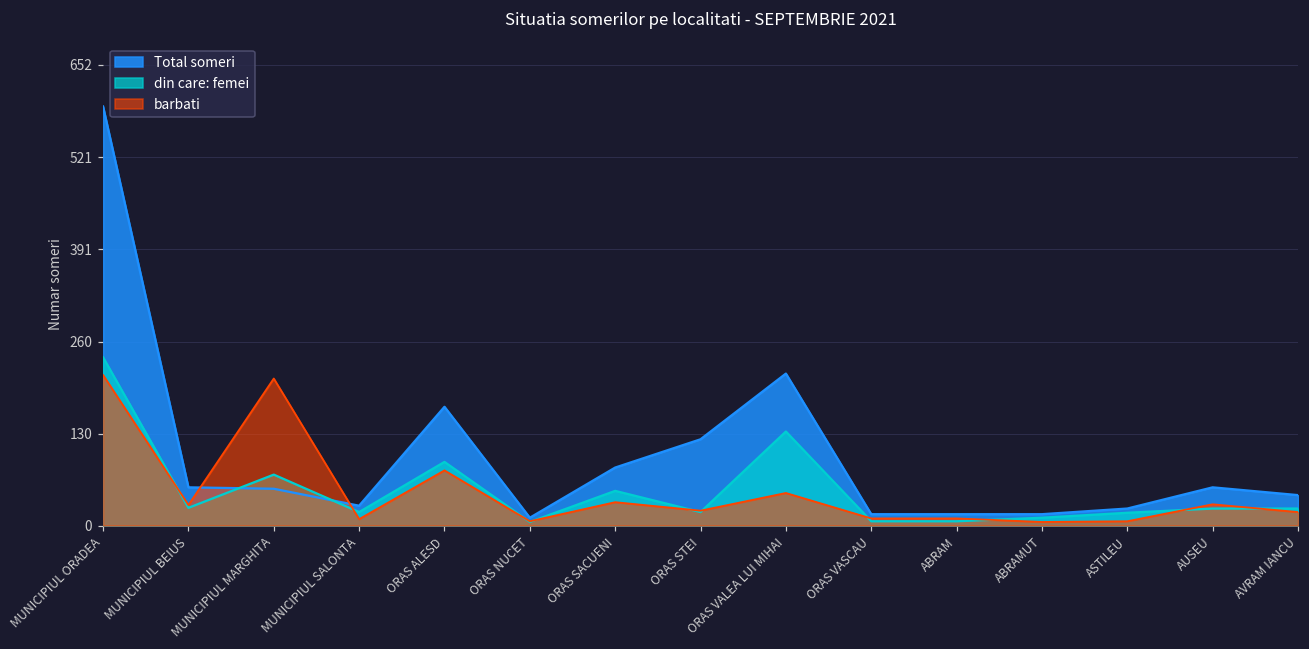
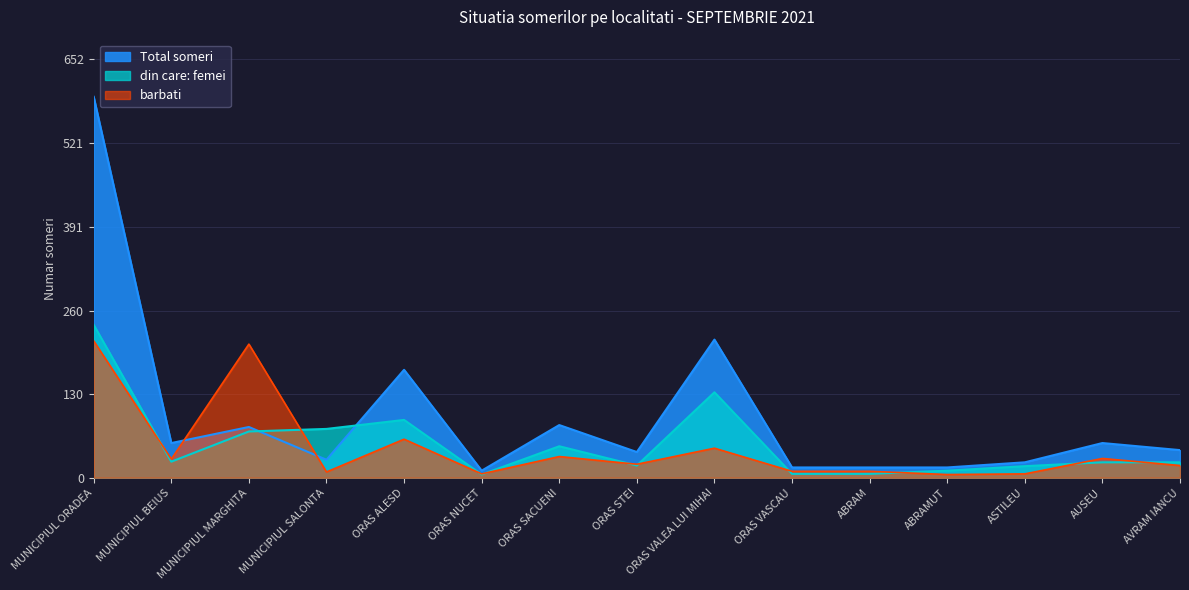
Total someri, MUNICIPIUL MARGHITA: 50 -> 80
din care: femei, MUNICIPIUL SALONTA: 20 -> 80
barbati, ORAS ALESD: 80 -> 60
Total someri, ORAS STEI: 120 -> 40
